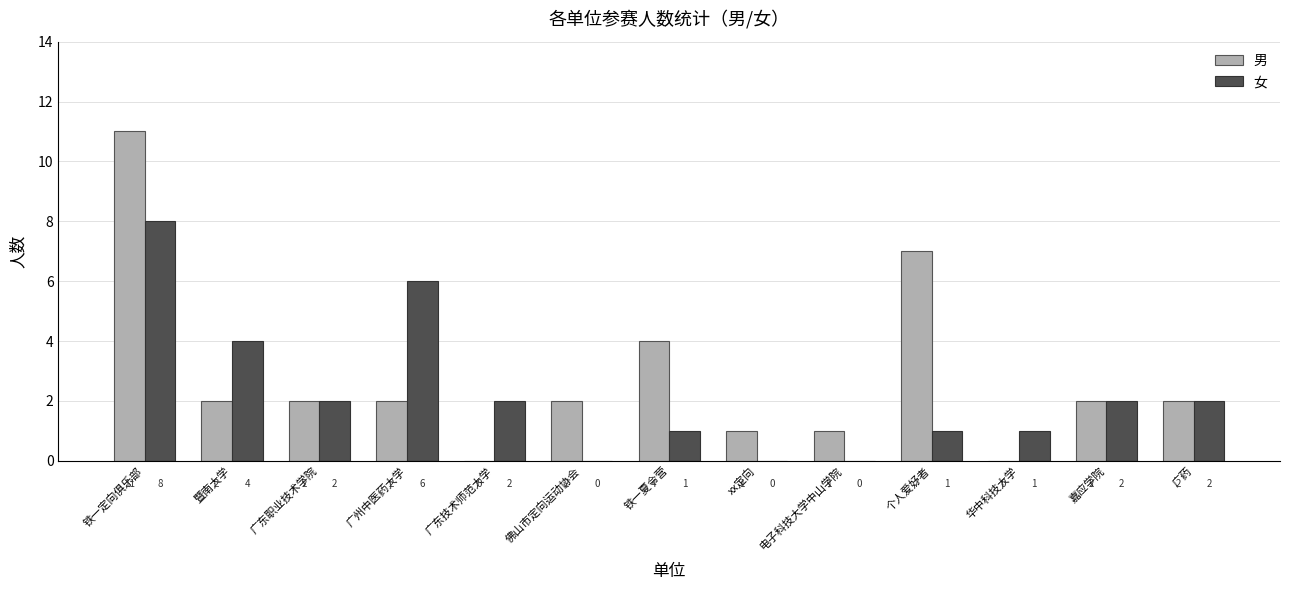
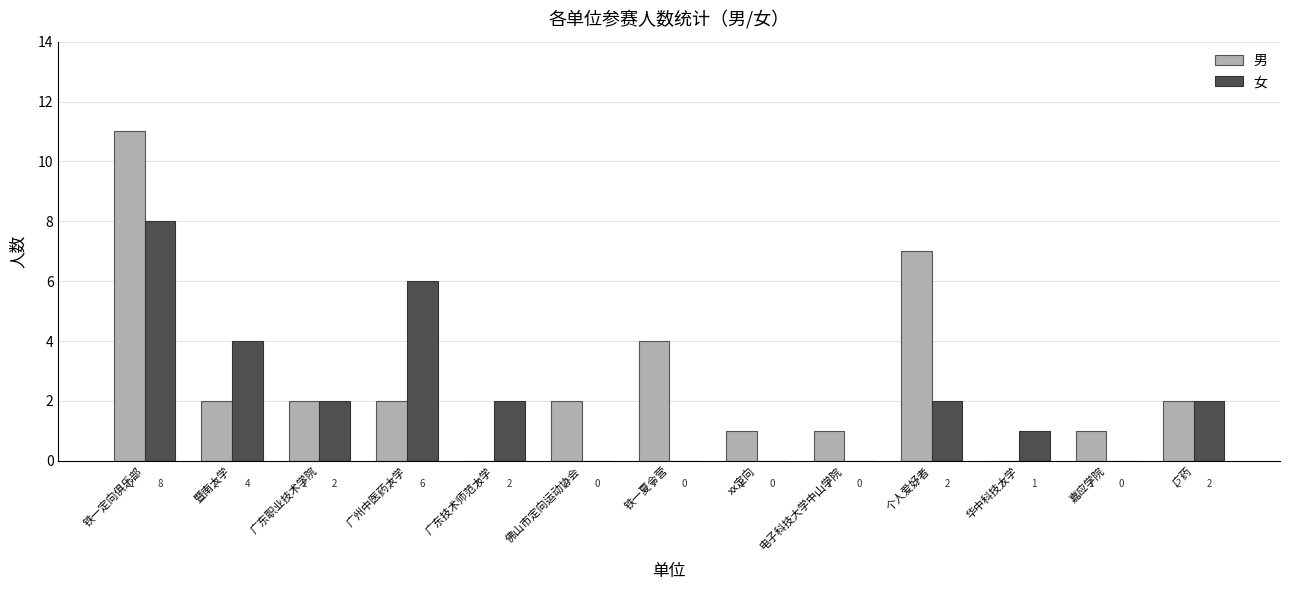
女, 铁一夏令营: 1 -> 0
女, 个人爱好者: 1 -> 2
男, 嘉应学院: 2 -> 1
女, 嘉应学院: 2 -> 0
